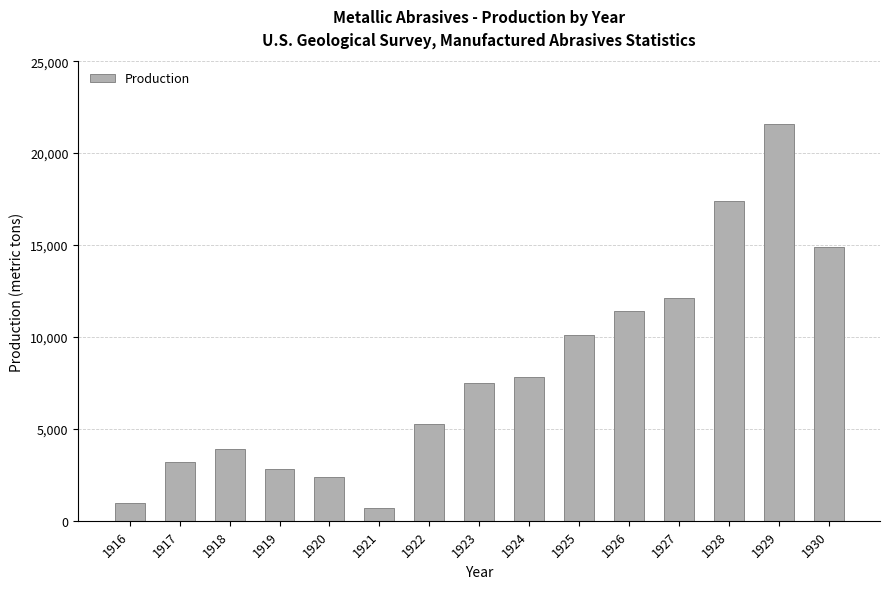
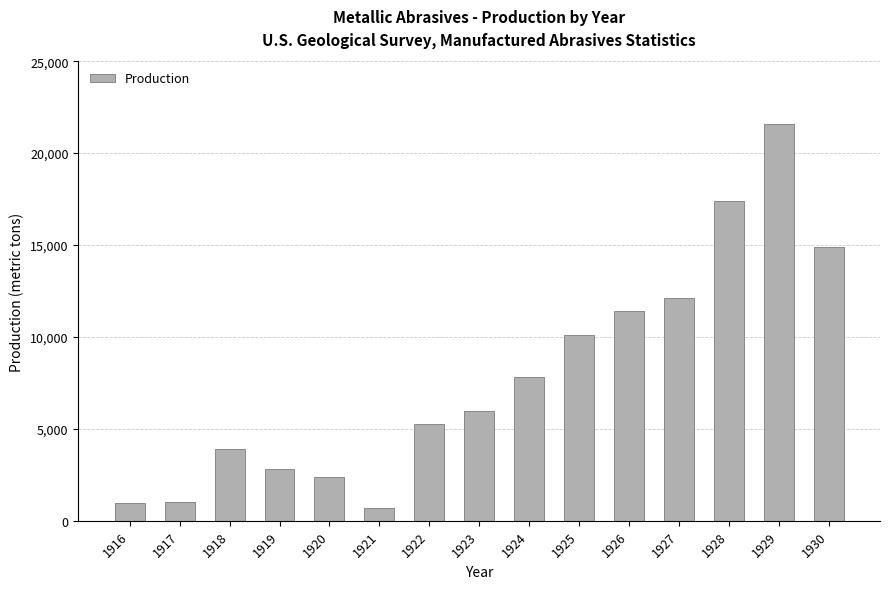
1917: 3,200 -> 1,000
1923: 7,500 -> 6,000
